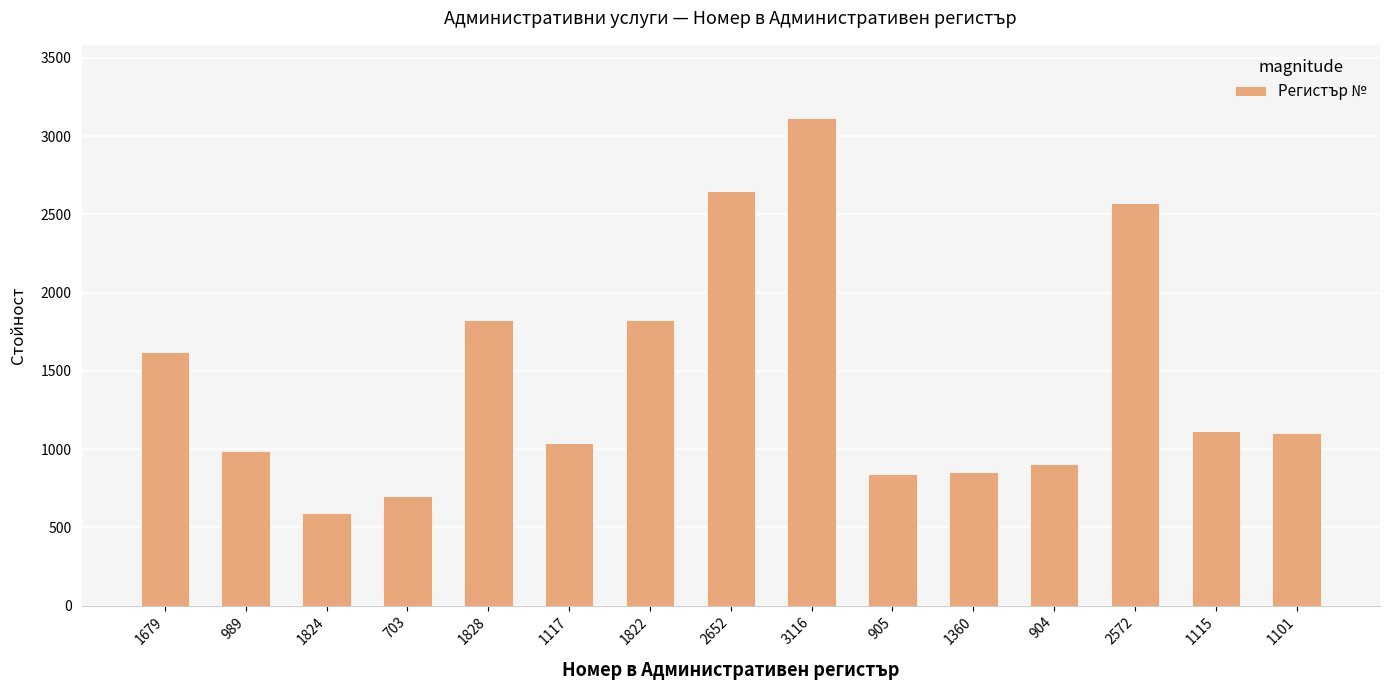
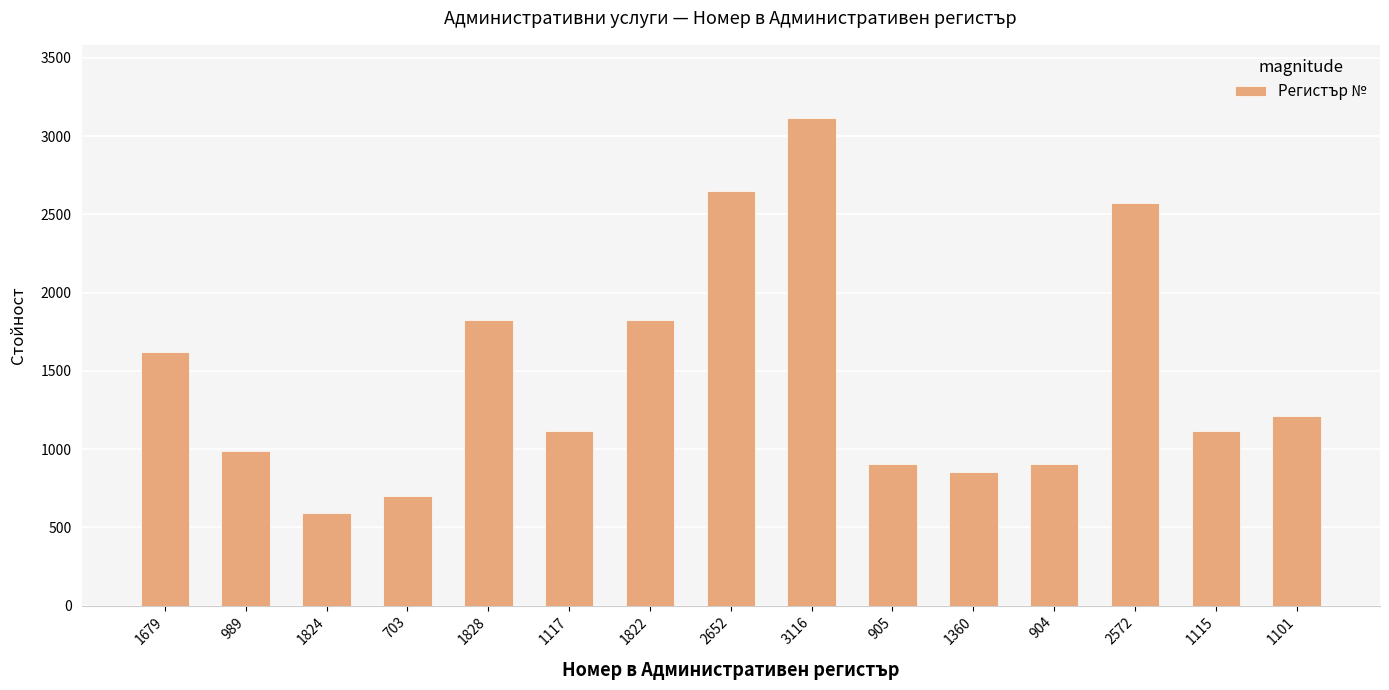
1117: 1040 -> 1120
905: 840 -> 910
1101: 1100 -> 1210
